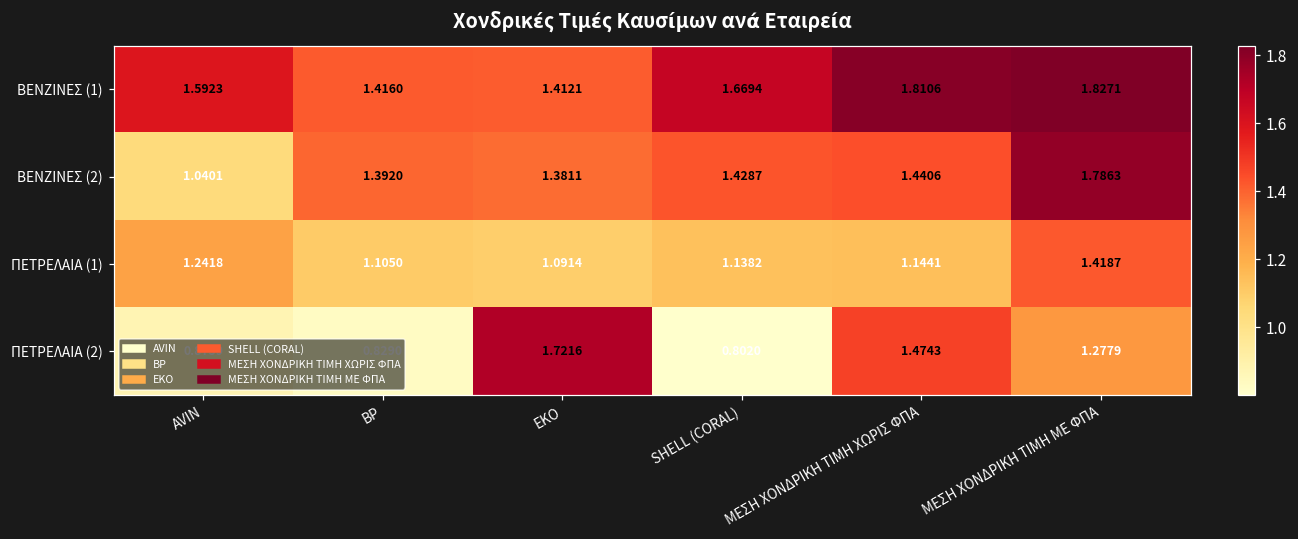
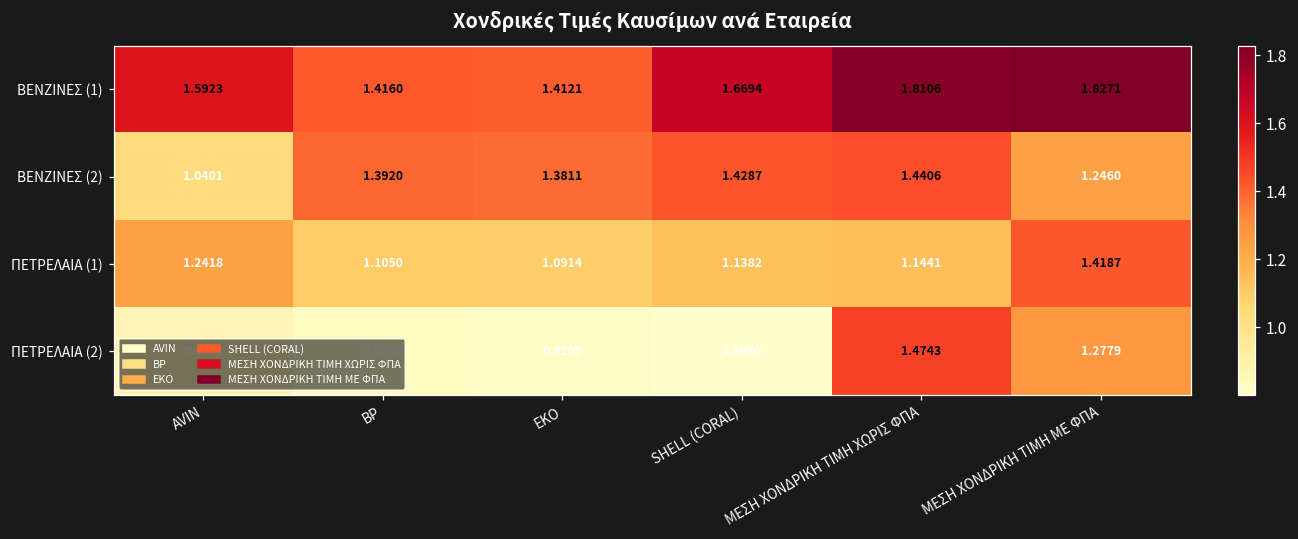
ΒΕΝΖΙΝΕΣ (2), ΜΕΣΗ ΧΟΝΔΡΙΚΗ ΤΙΜΗ ΜΕ ΦΠΑ: 1.7863 -> 1.2460
ΠΕΤΡΕΛΑΙΑ (2), EKO: 1.7216 -> 0.8205
